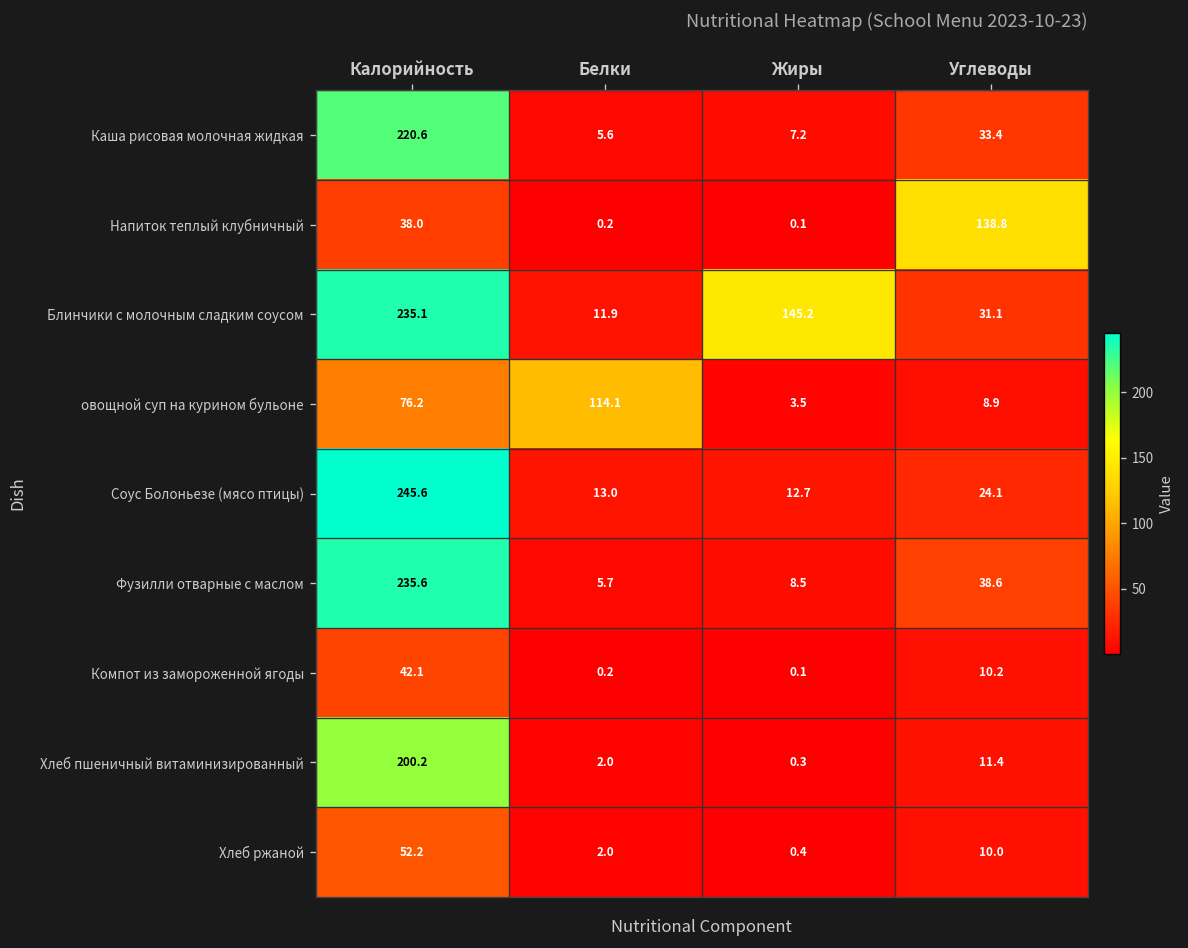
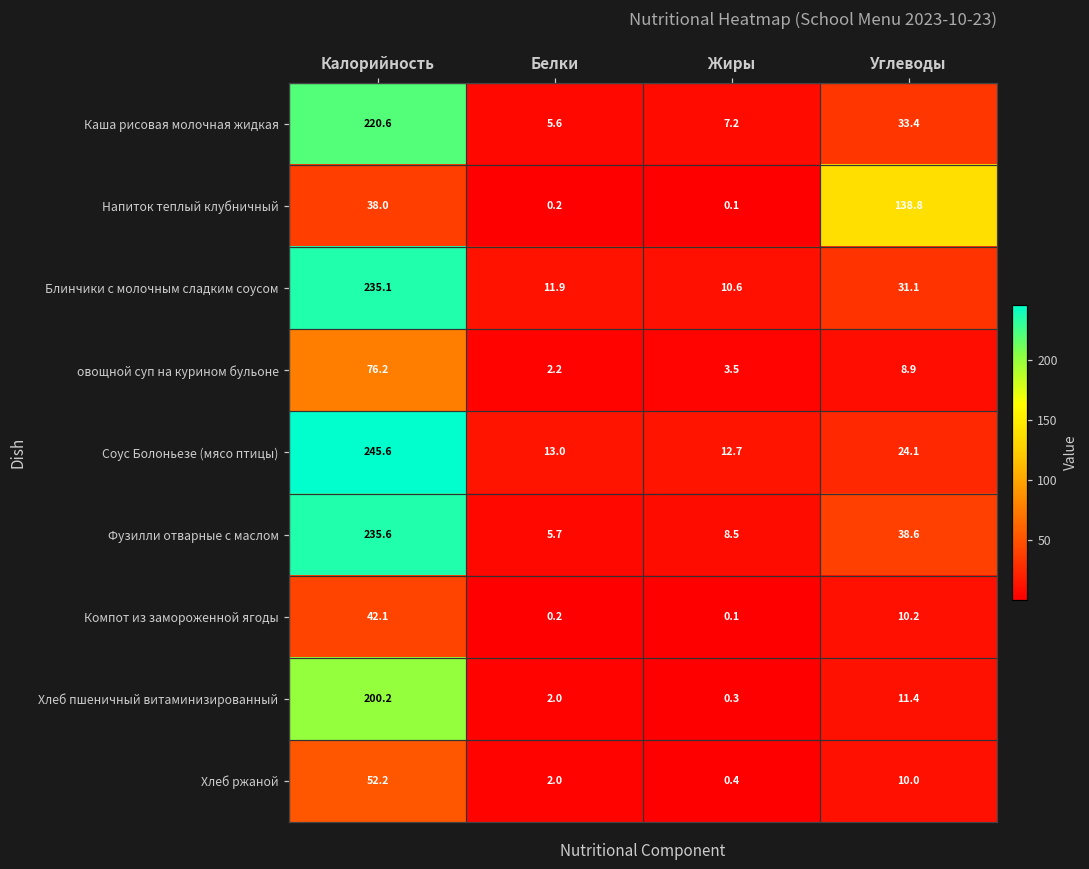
Блинчики с молочным сладким соусом, Жиры: 145.2 -> 10.6
овощной суп на курином бульоне, Белки: 114.1 -> 2.2
